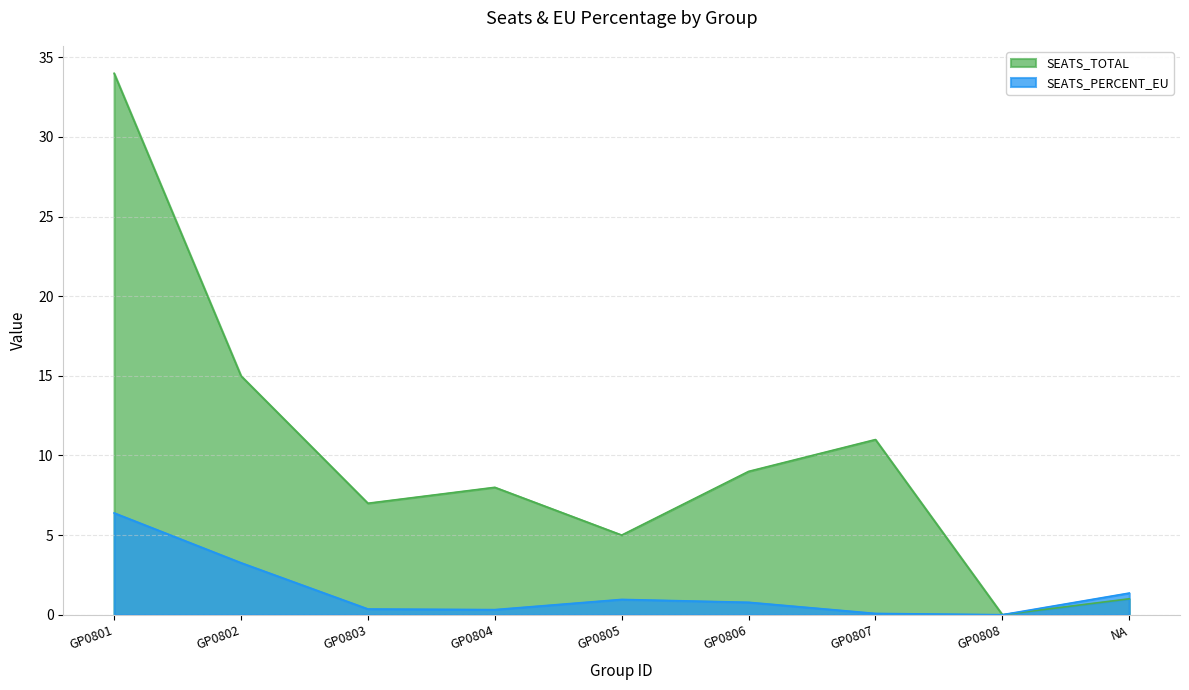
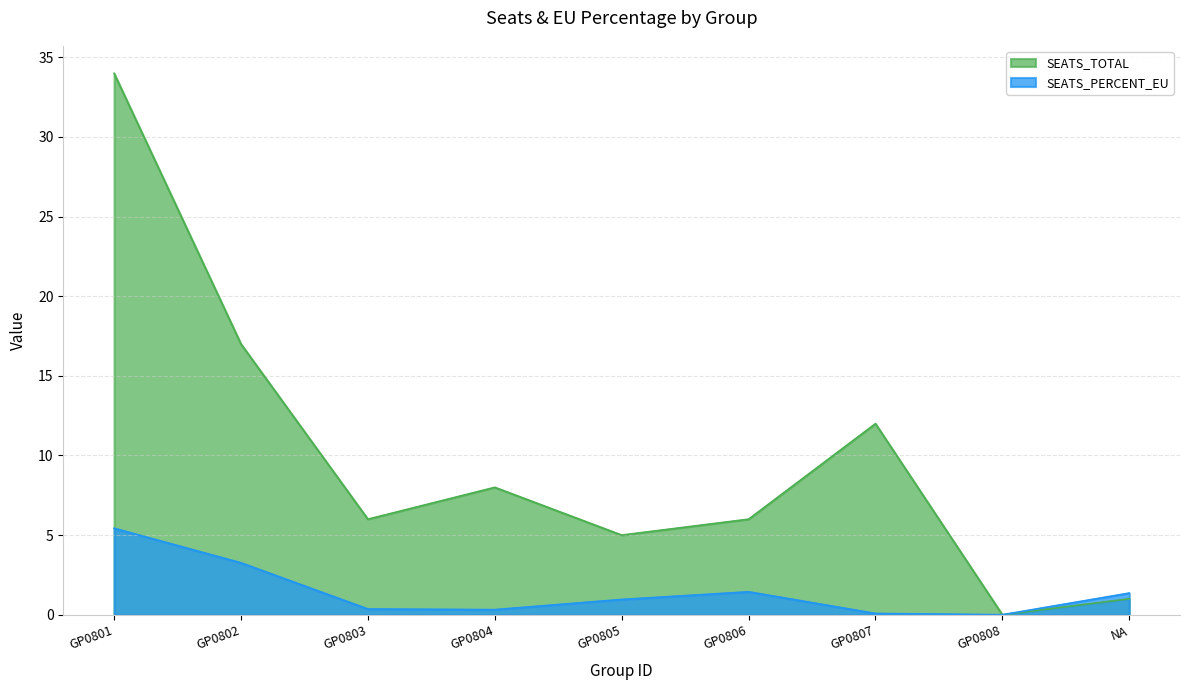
SEATS_PERCENT_EU, GP0801: 6.4 -> 5.4
SEATS_TOTAL, GP0802: 15 -> 17
SEATS_TOTAL, GP0803: 7 -> 6
SEATS_TOTAL, GP0806: 9 -> 6
SEATS_PERCENT_EU, GP0806: 0.8 -> 1.4
SEATS_TOTAL, GP0807: 11 -> 12
